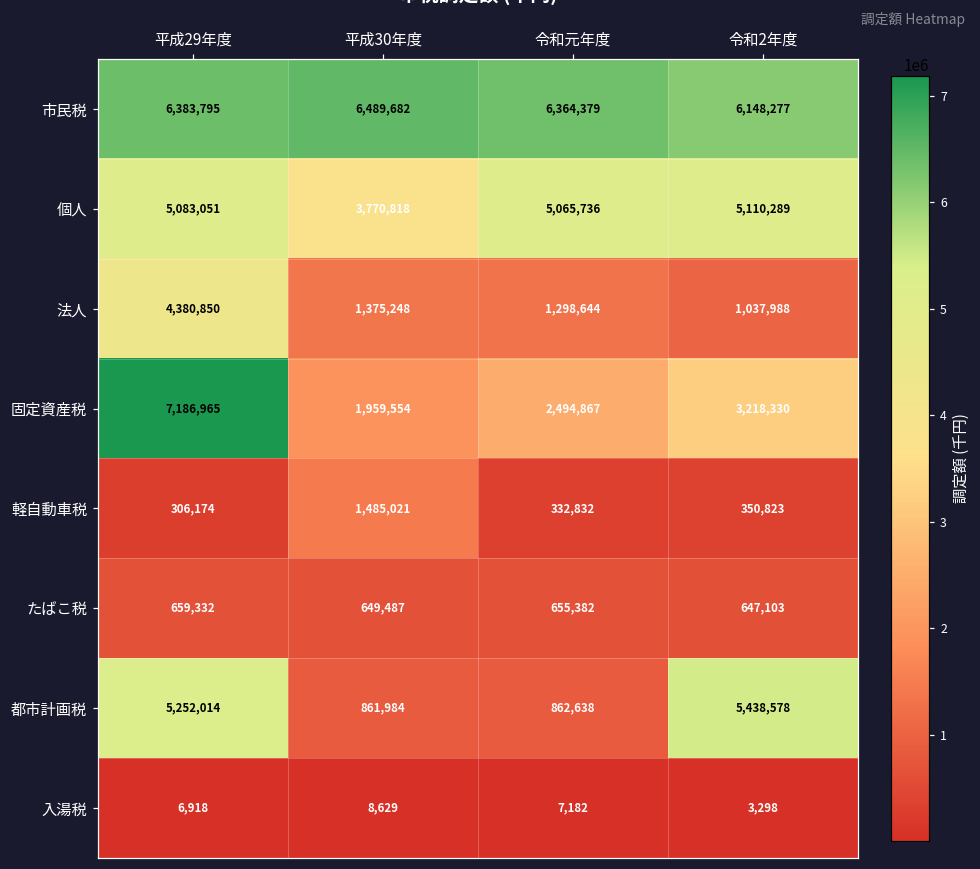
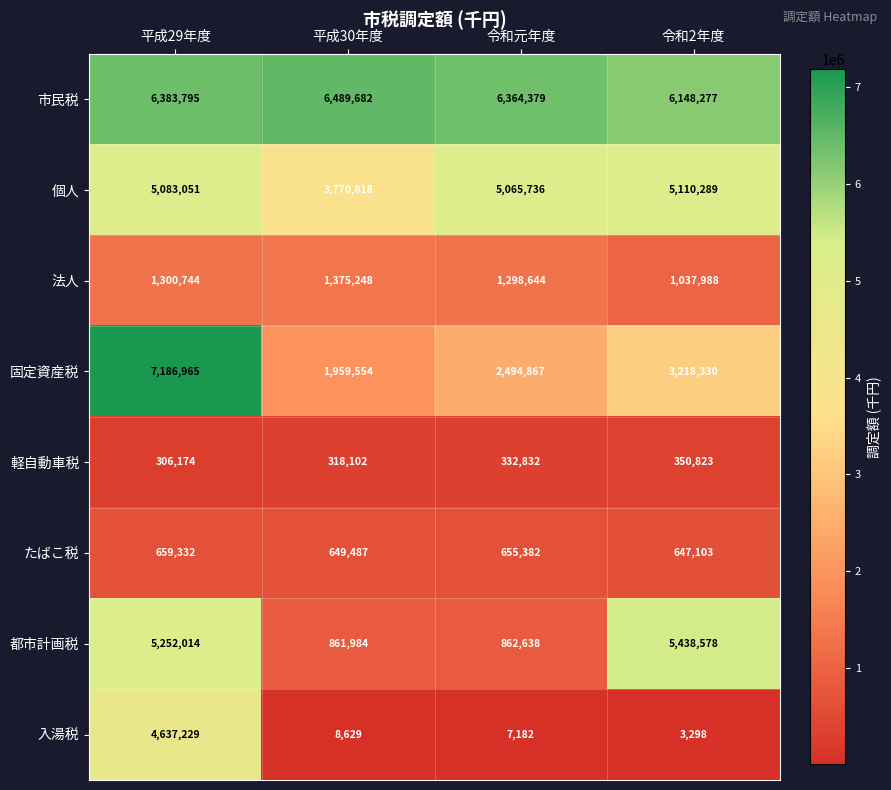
法人, 平成29年度: 4,380,850 -> 1,300,744
軽自動車税, 平成30年度: 1,485,021 -> 318,102
入湯税, 平成29年度: 6,918 -> 4,637,229
